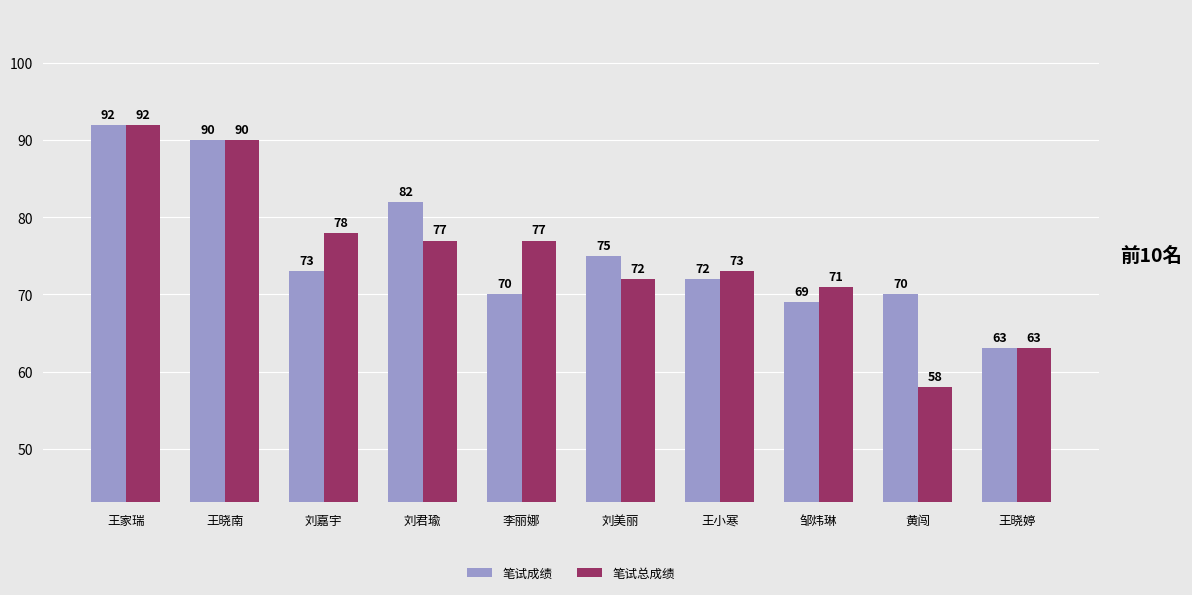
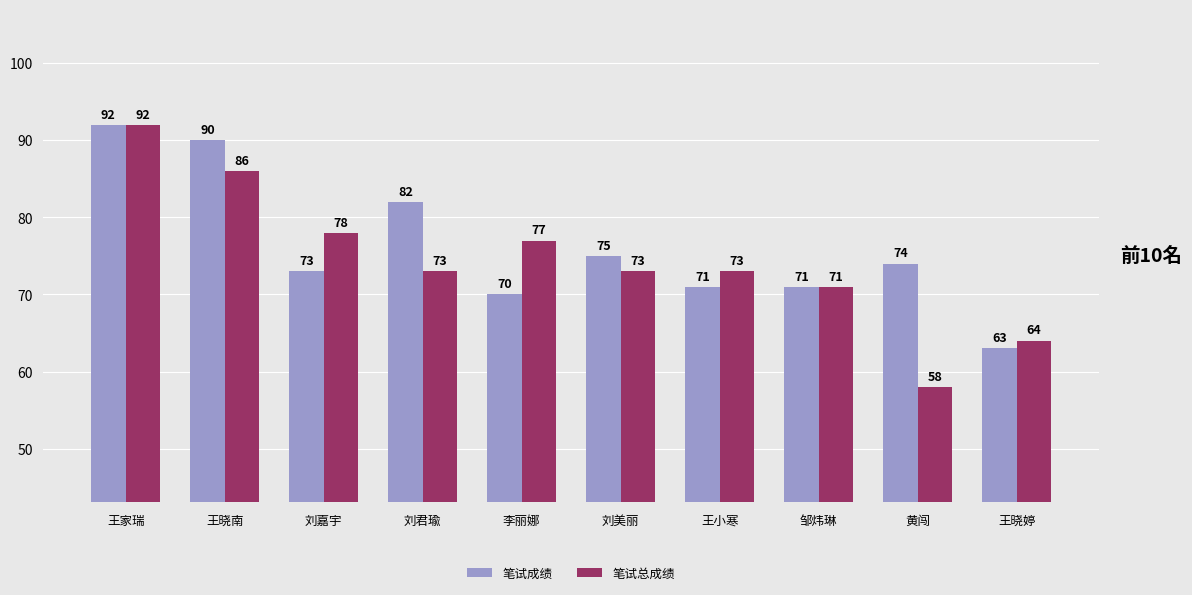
笔试总成绩, 王晓南: 90 -> 86
笔试总成绩, 刘君瑜: 77 -> 73
笔试总成绩, 刘美丽: 72 -> 73
笔试成绩, 王小寒: 72 -> 71
笔试成绩, 邹炜琳: 69 -> 71
笔试成绩, 黄闯: 70 -> 74
笔试总成绩, 王晓婷: 63 -> 64
